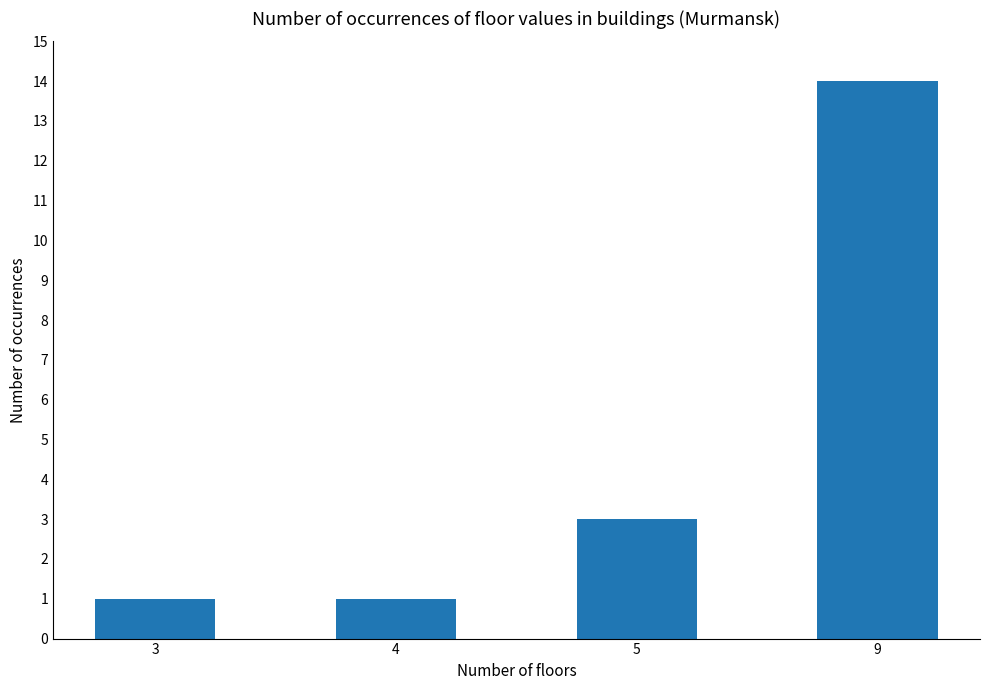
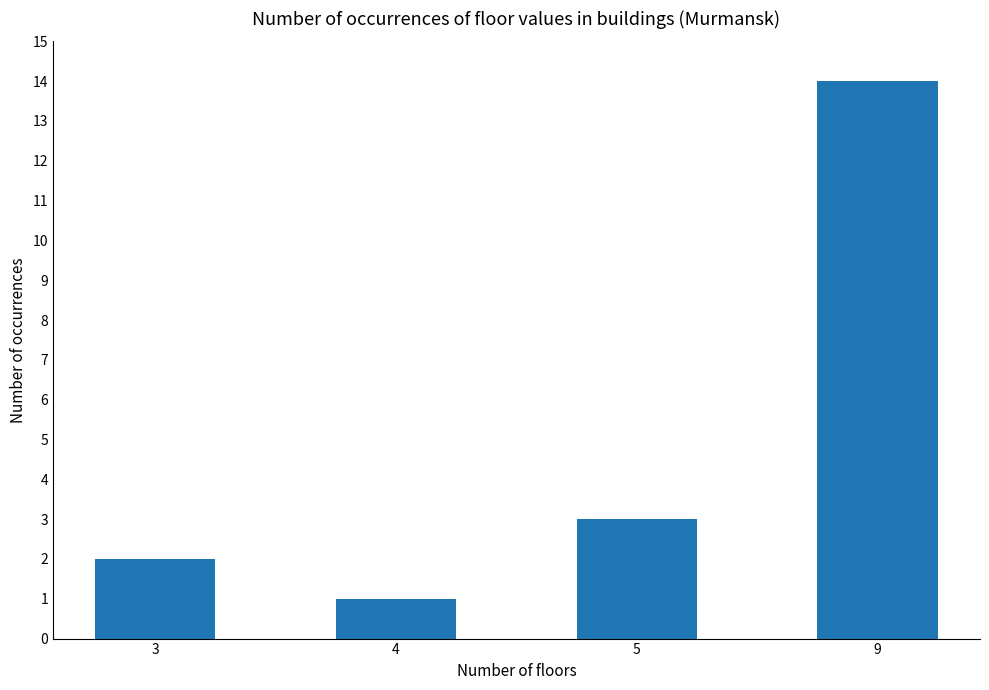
3: 1 -> 2
